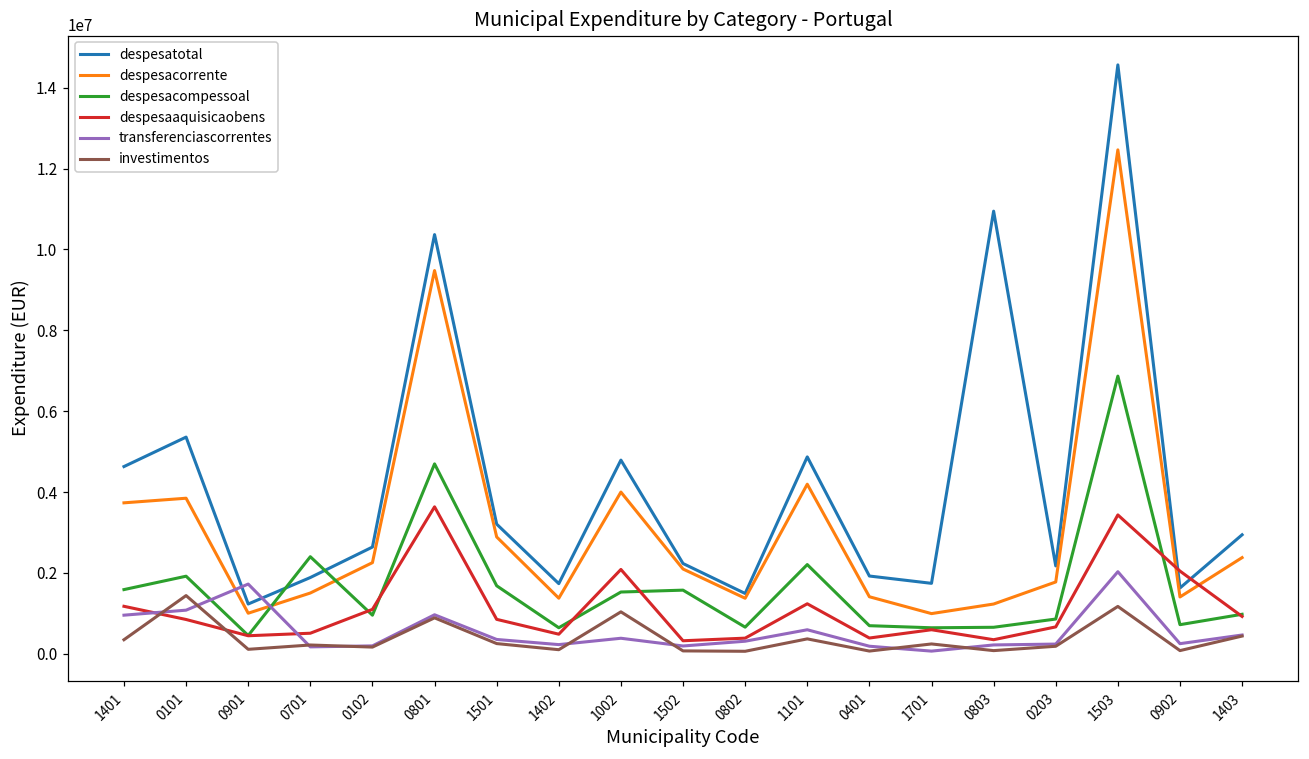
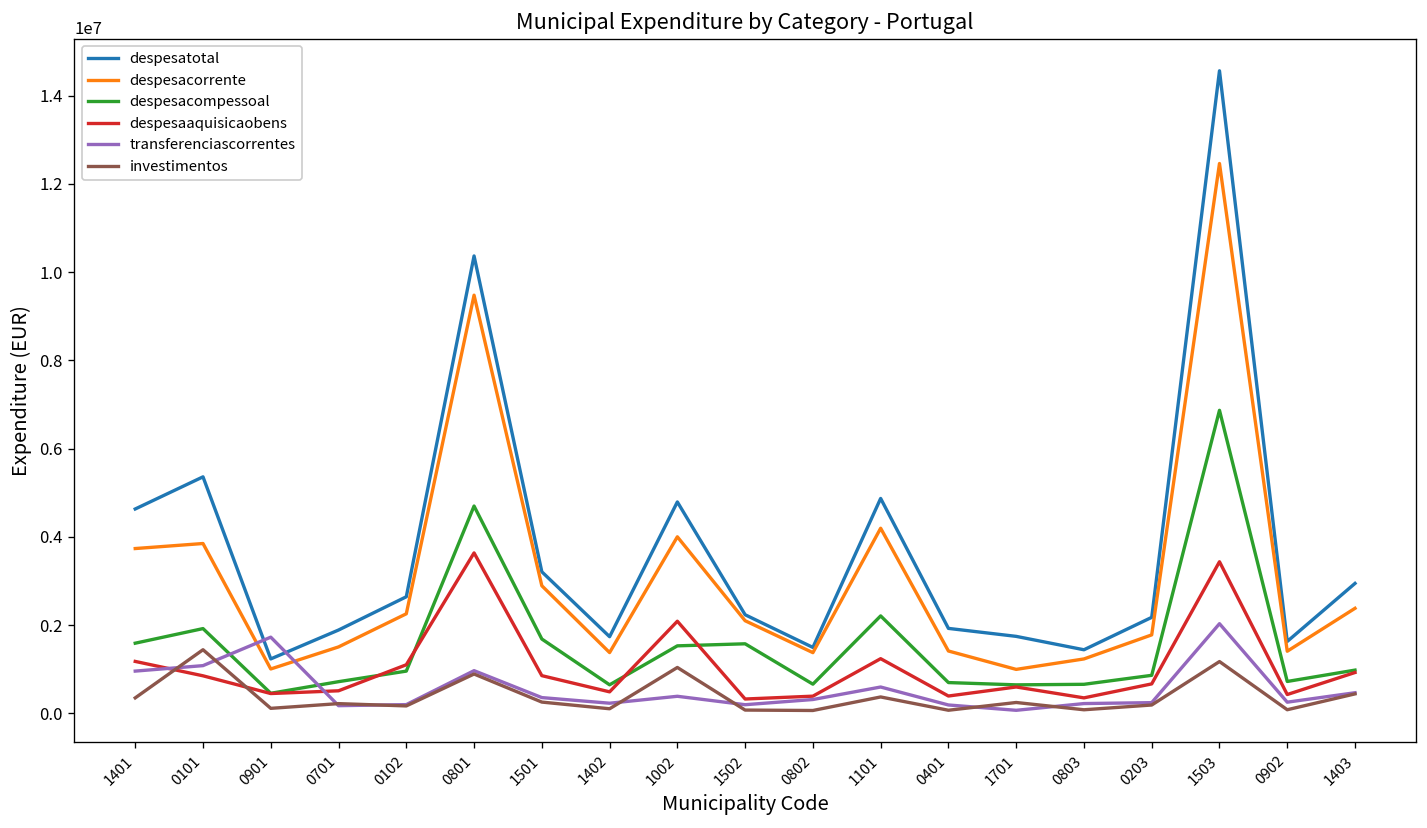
despesacompessoal, 0701: 2400000 -> 700000
despesatotal, 0803: 10900000 -> 1400000
despesaaquisicaobens, 0902: 2000000 -> 400000
